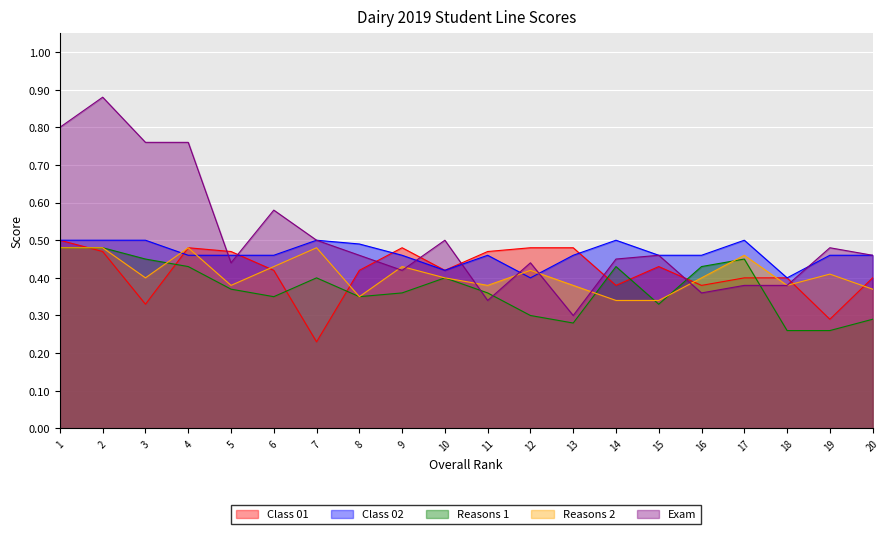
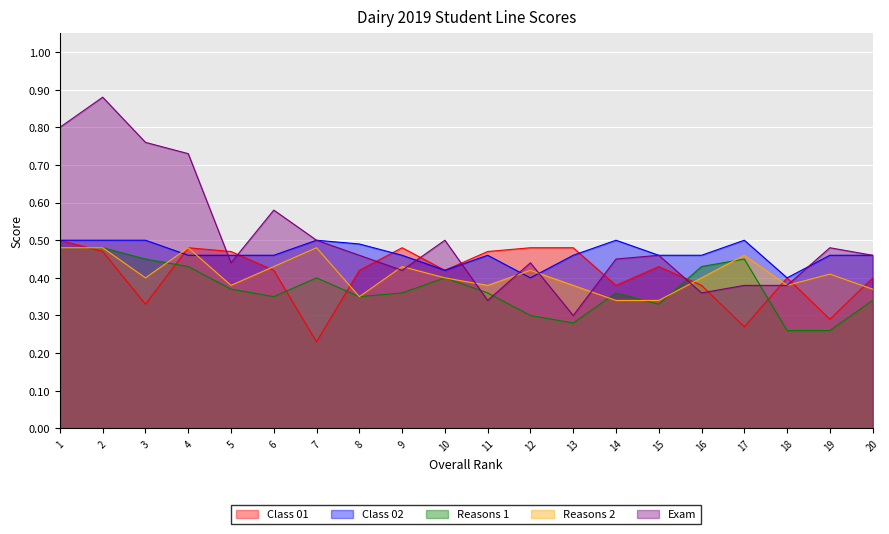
Exam, 4: 0.76 -> 0.73
Reasons 1, 14: 0.43 -> 0.36
Class 01, 17: 0.40 -> 0.27
Reasons 1, 20: 0.29 -> 0.34
